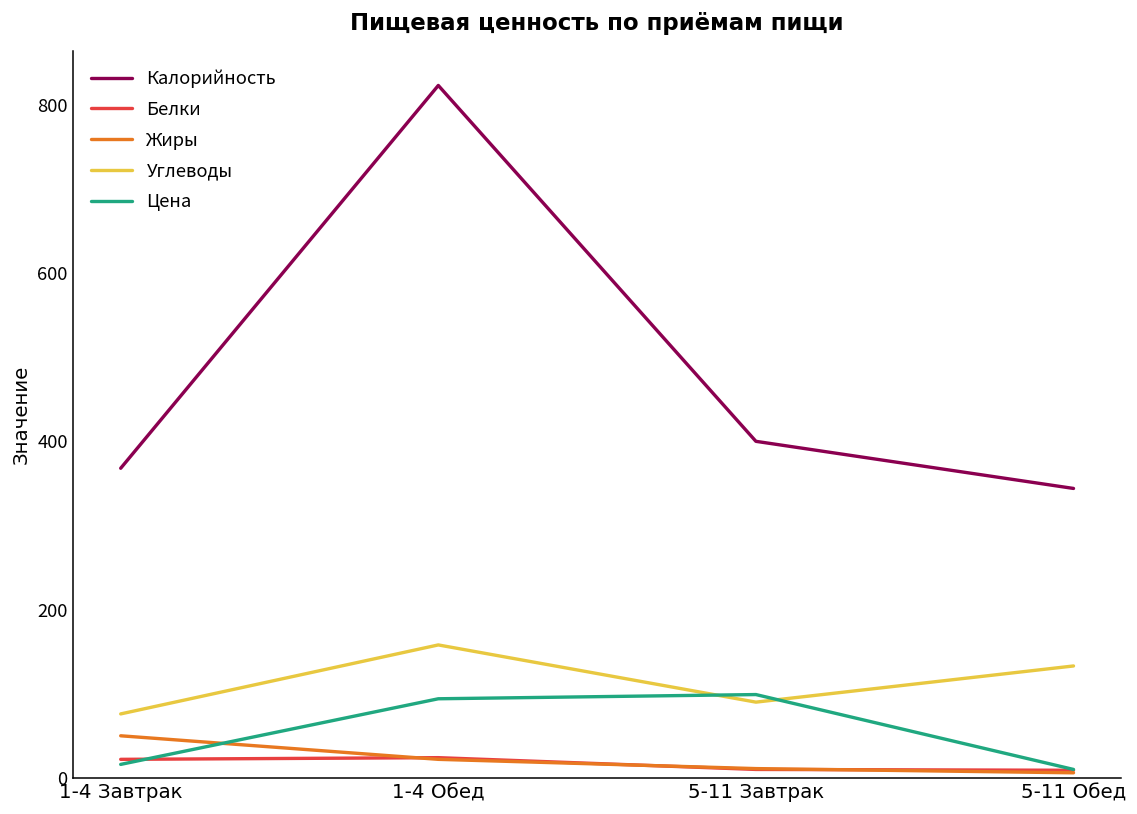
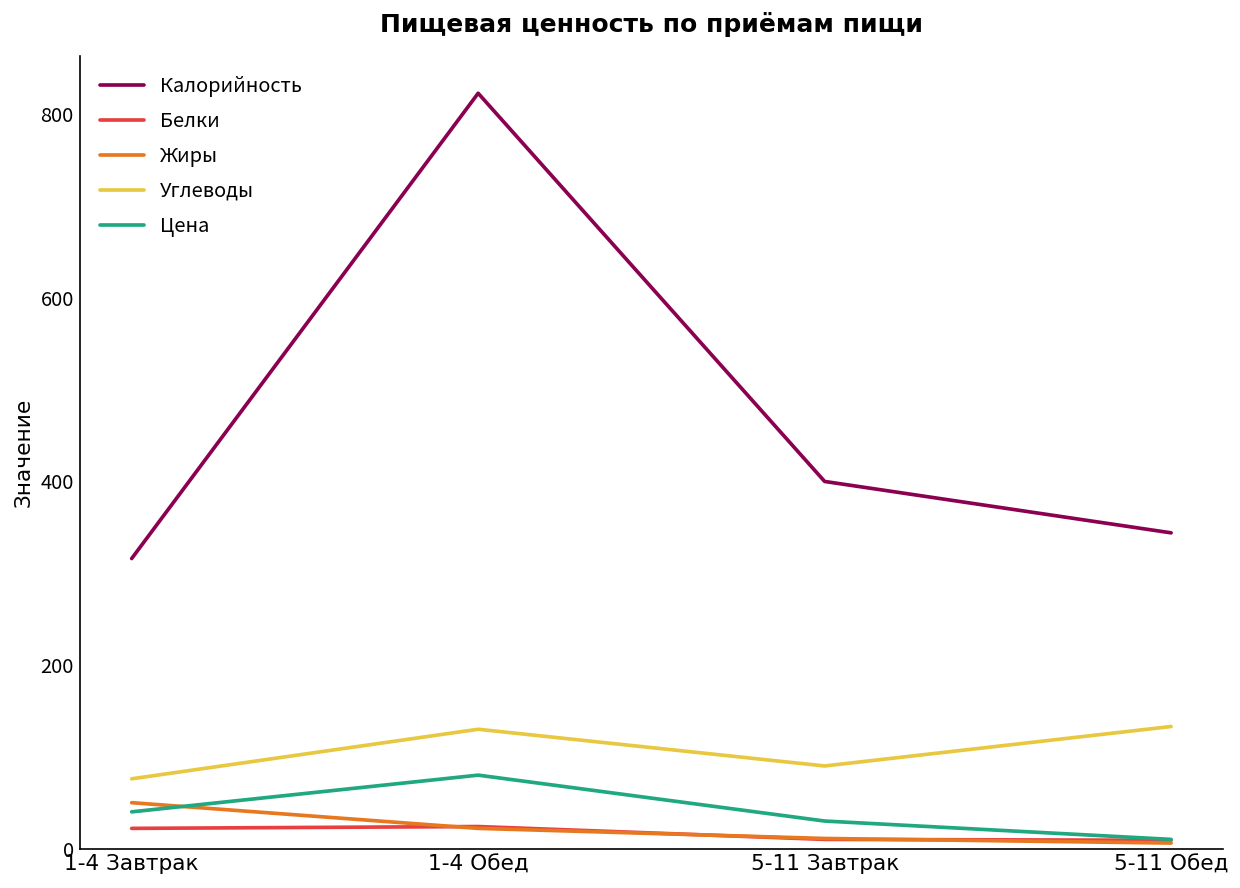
Калорийность, 1-4 Завтрак: 370 -> 320
Цена, 1-4 Завтрак: 20 -> 40
Углеводы, 1-4 Обед: 160 -> 130
Цена, 1-4 Обед: 90 -> 80
Цена, 5-11 Завтрак: 100 -> 30
